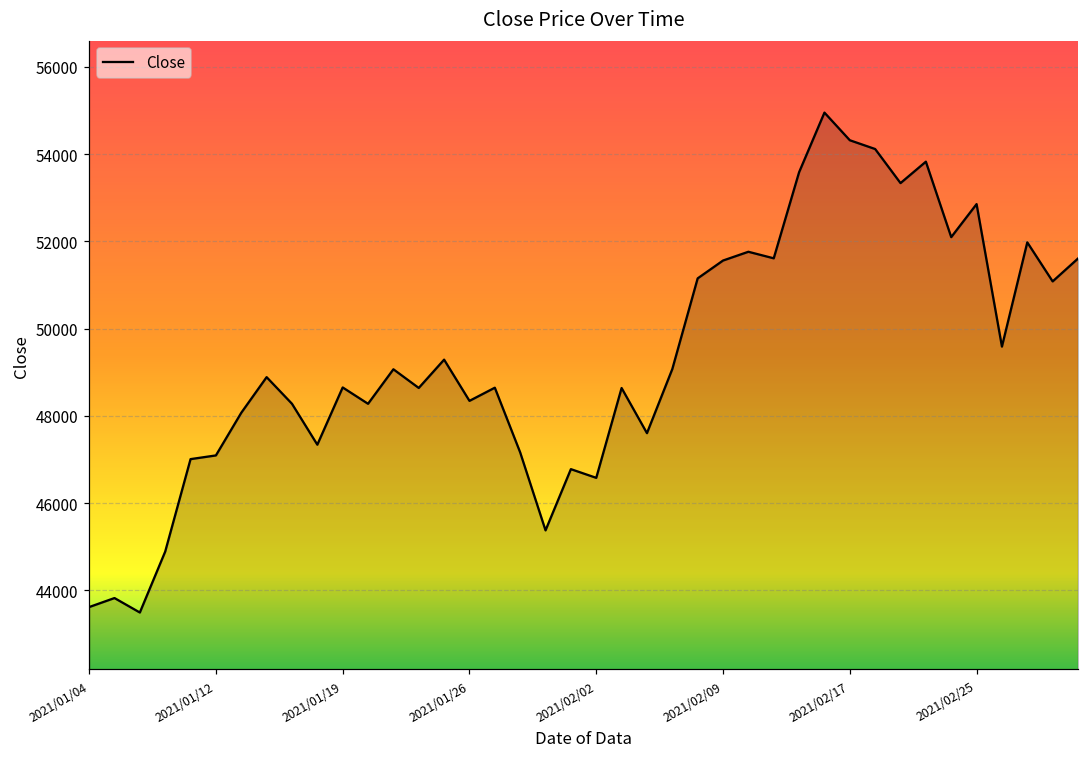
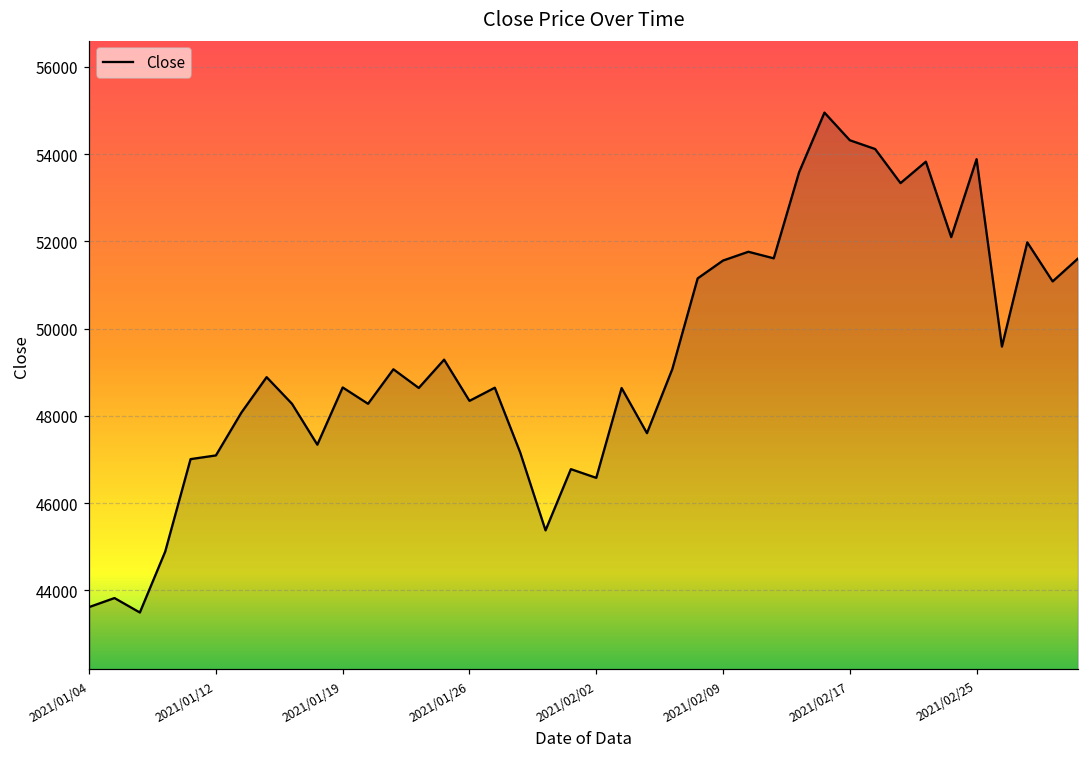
2021/02/25: 52900 -> 53900
